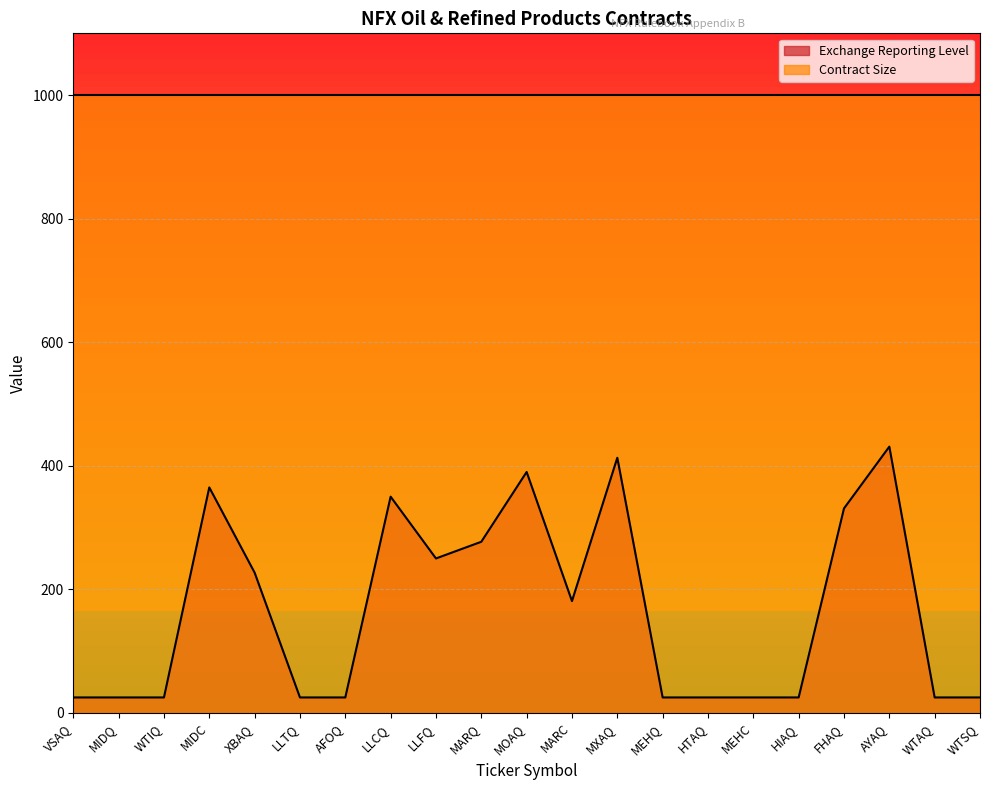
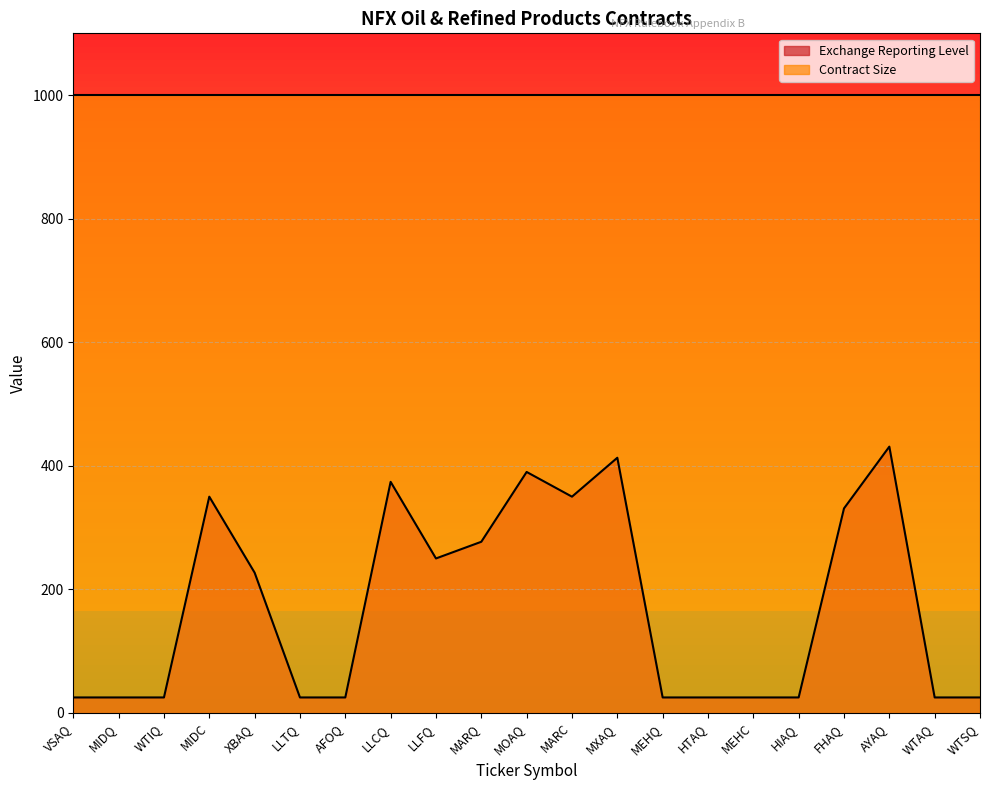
Exchange Reporting Level, MIDC: 370 -> 350
Exchange Reporting Level, LLCQ: 350 -> 370
Exchange Reporting Level, MARC: 180 -> 350
